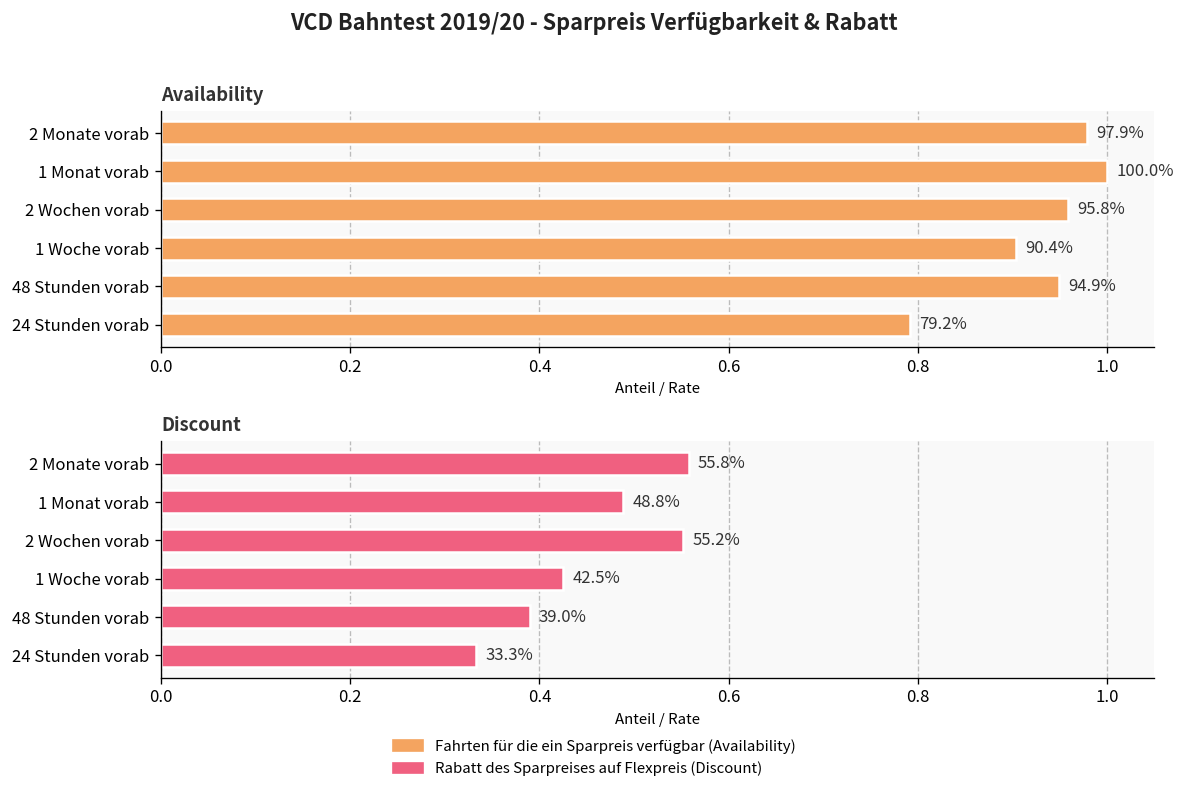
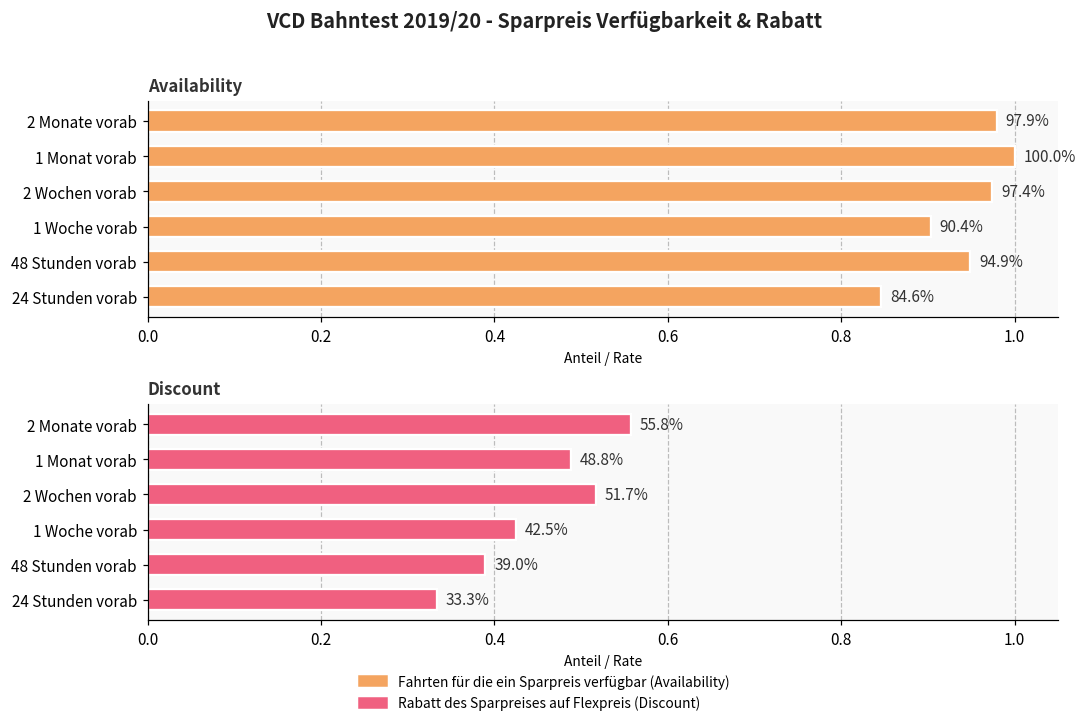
Availability, 2 Wochen vorab: 95.8% -> 97.4%
Availability, 24 Stunden vorab: 79.2% -> 84.6%
Discount, 2 Wochen vorab: 55.2% -> 51.7%
